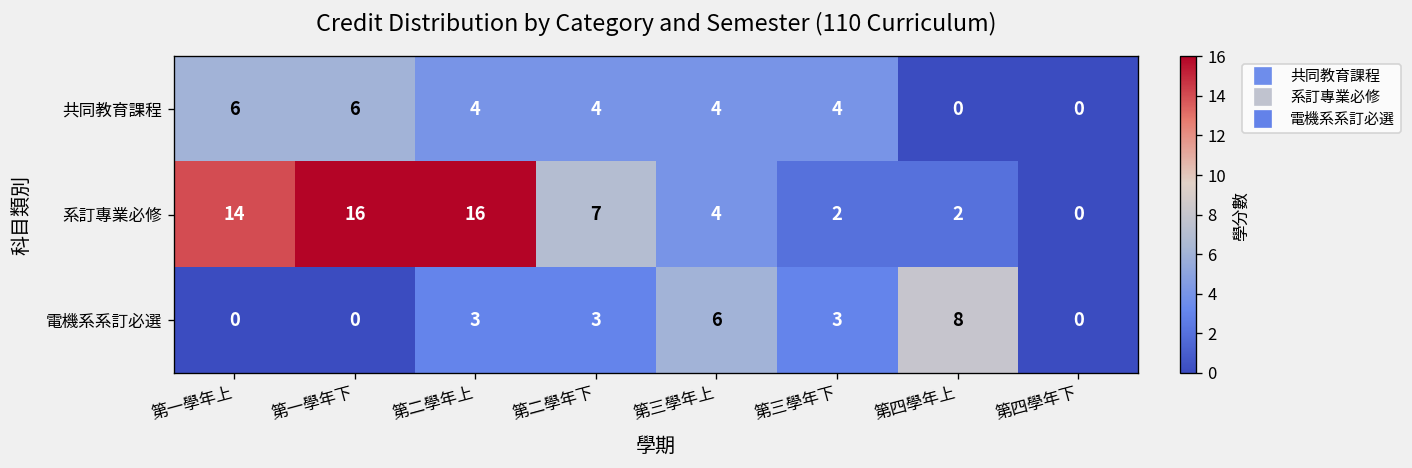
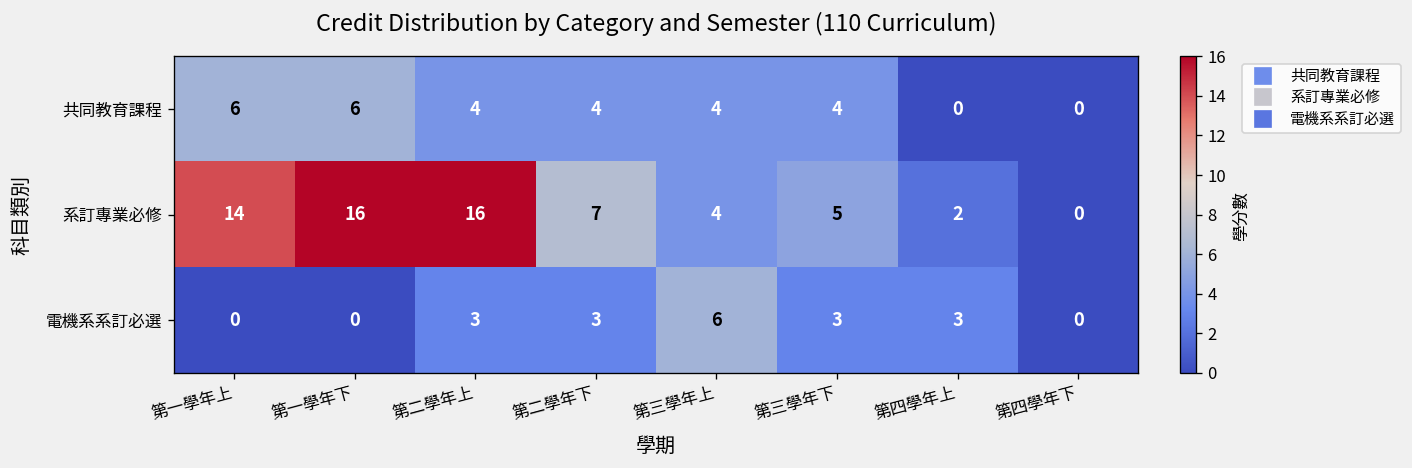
系訂專業必修, 第三學年下: 2 -> 5
電機系系訂必選, 第四學年上: 8 -> 3
